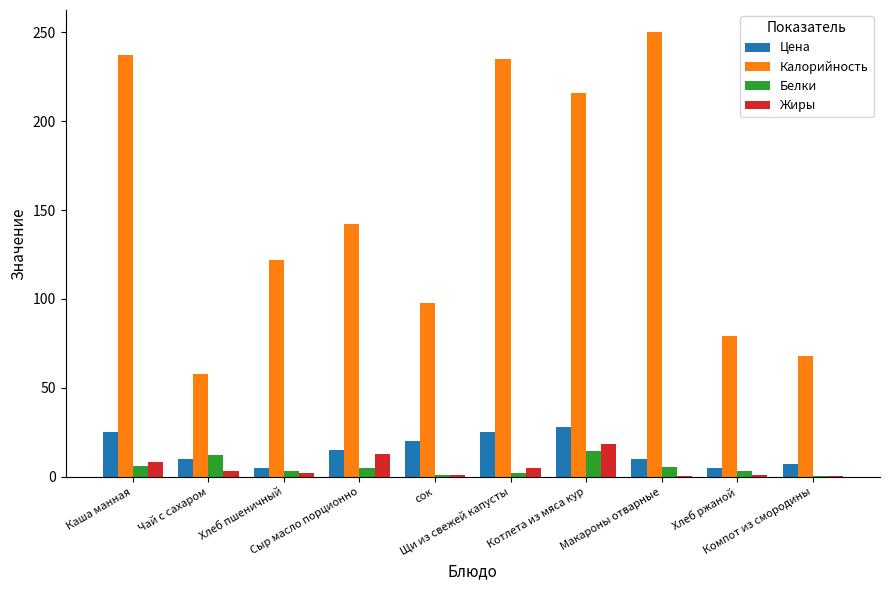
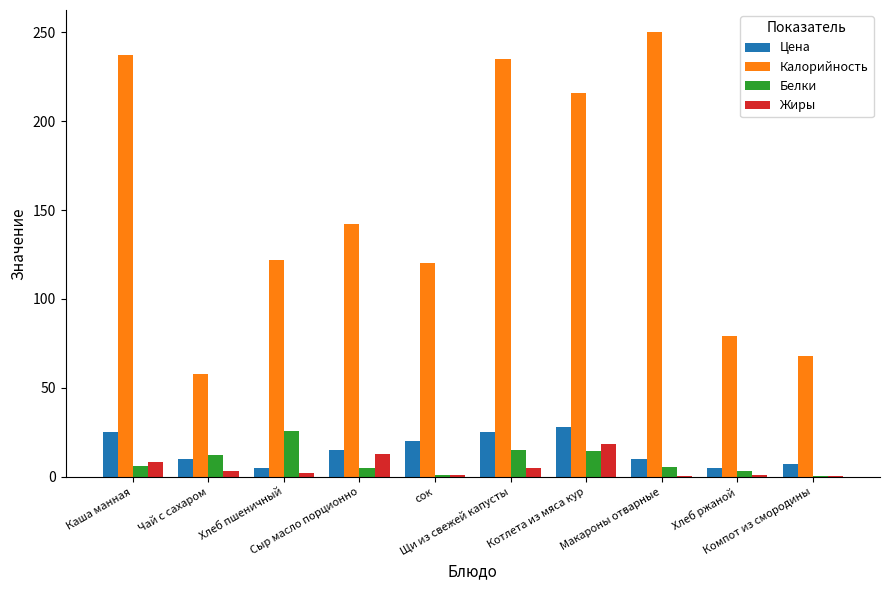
Белки, Хлеб пшеничный: 3 -> 26
Калорийность, сок: 98 -> 120
Белки, Щи из свежей капусты: 2 -> 15
